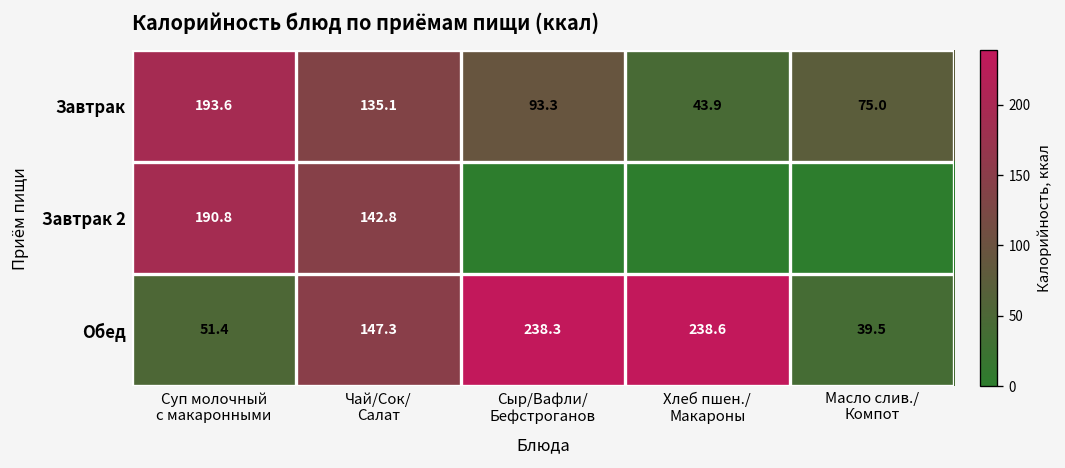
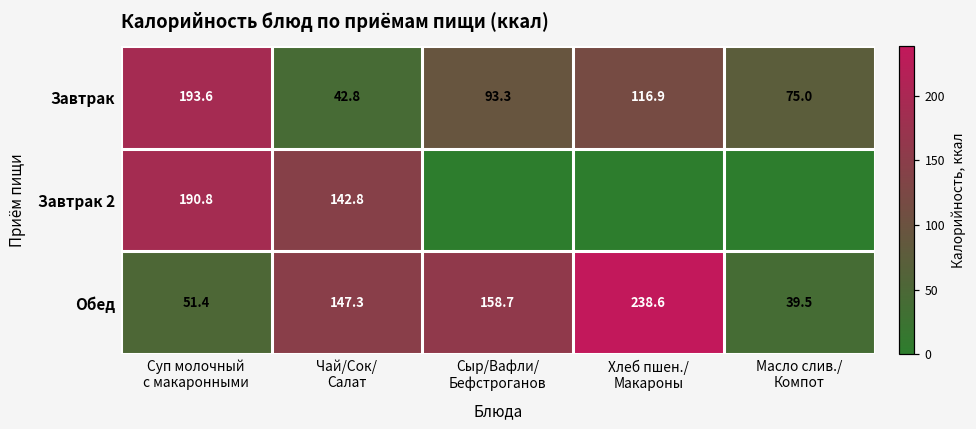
Завтрак, Чай/Сок/ Салат: 135.1 -> 42.8
Завтрак, Хлеб пшен./ Макароны: 43.9 -> 116.9
Обед, Сыр/Вафли/ Бефстроганов: 238.3 -> 158.7
